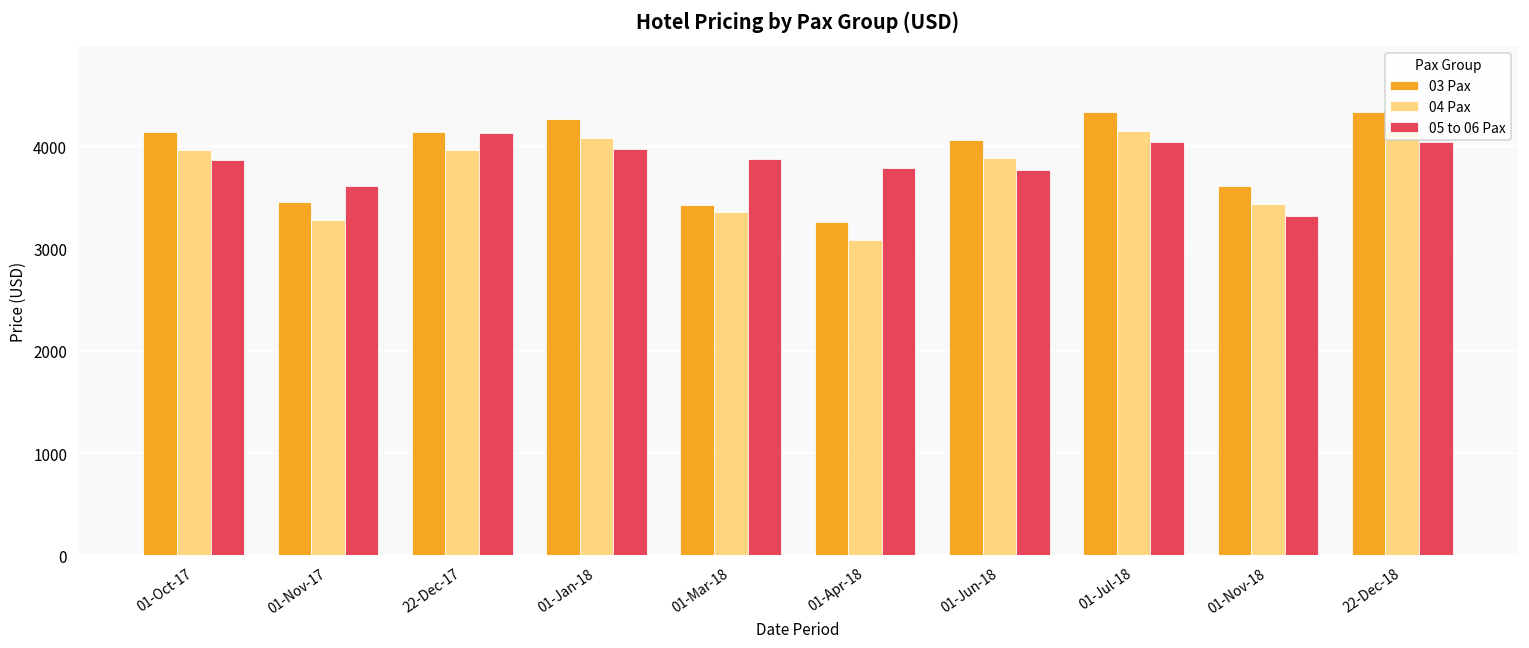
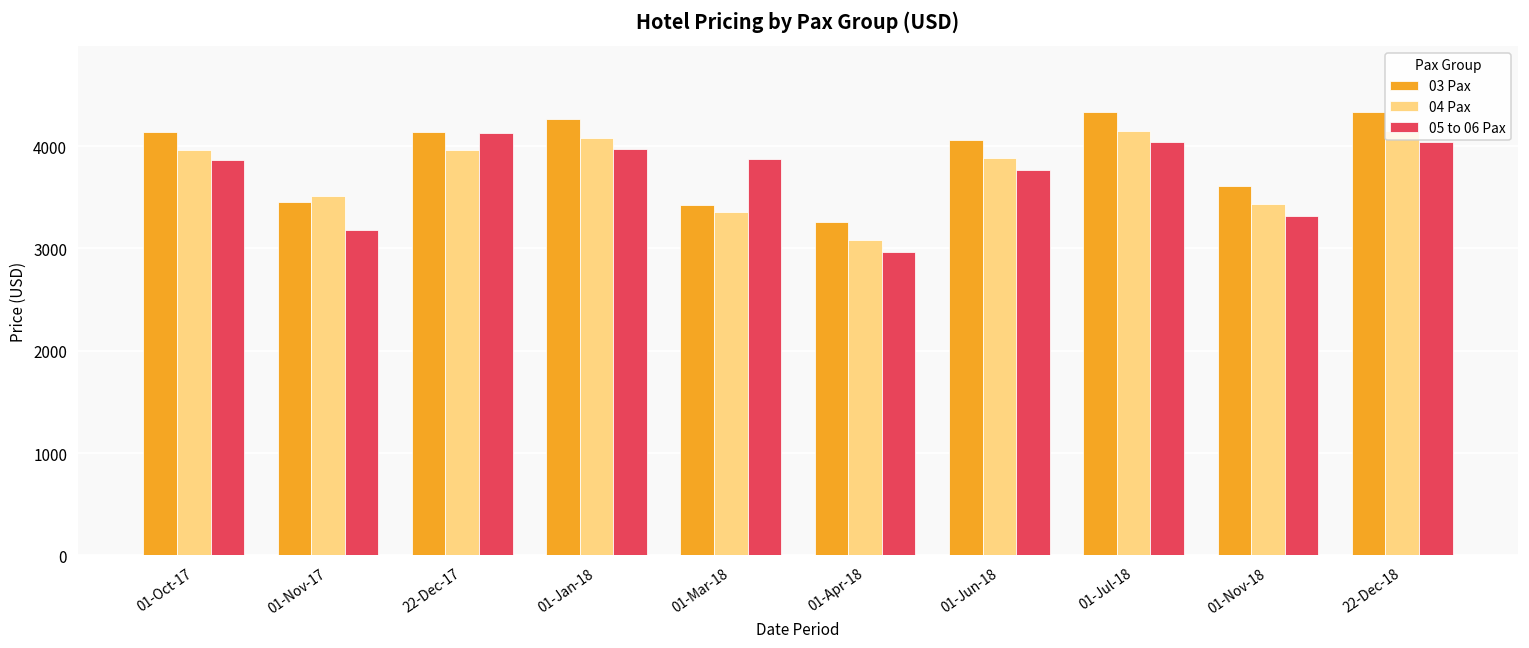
04 Pax, 01-Nov-17: 3300 -> 3500
05 to 06 Pax, 01-Nov-17: 3600 -> 3200
05 to 06 Pax, 01-Apr-18: 3800 -> 3000
